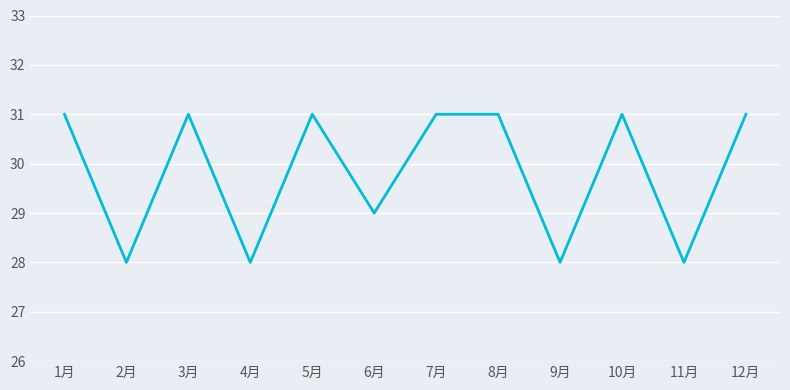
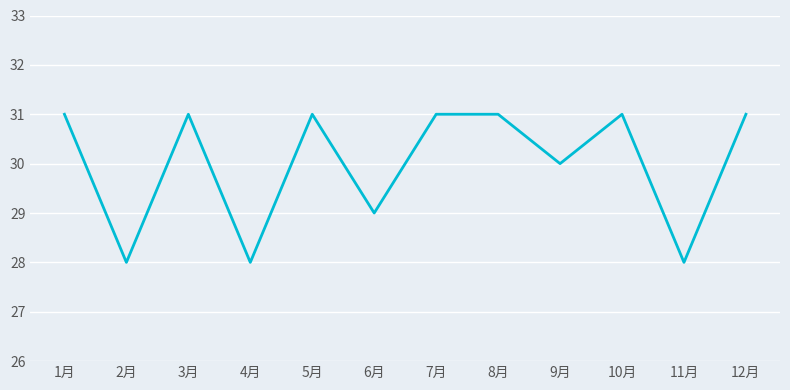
9月: 28 -> 30
